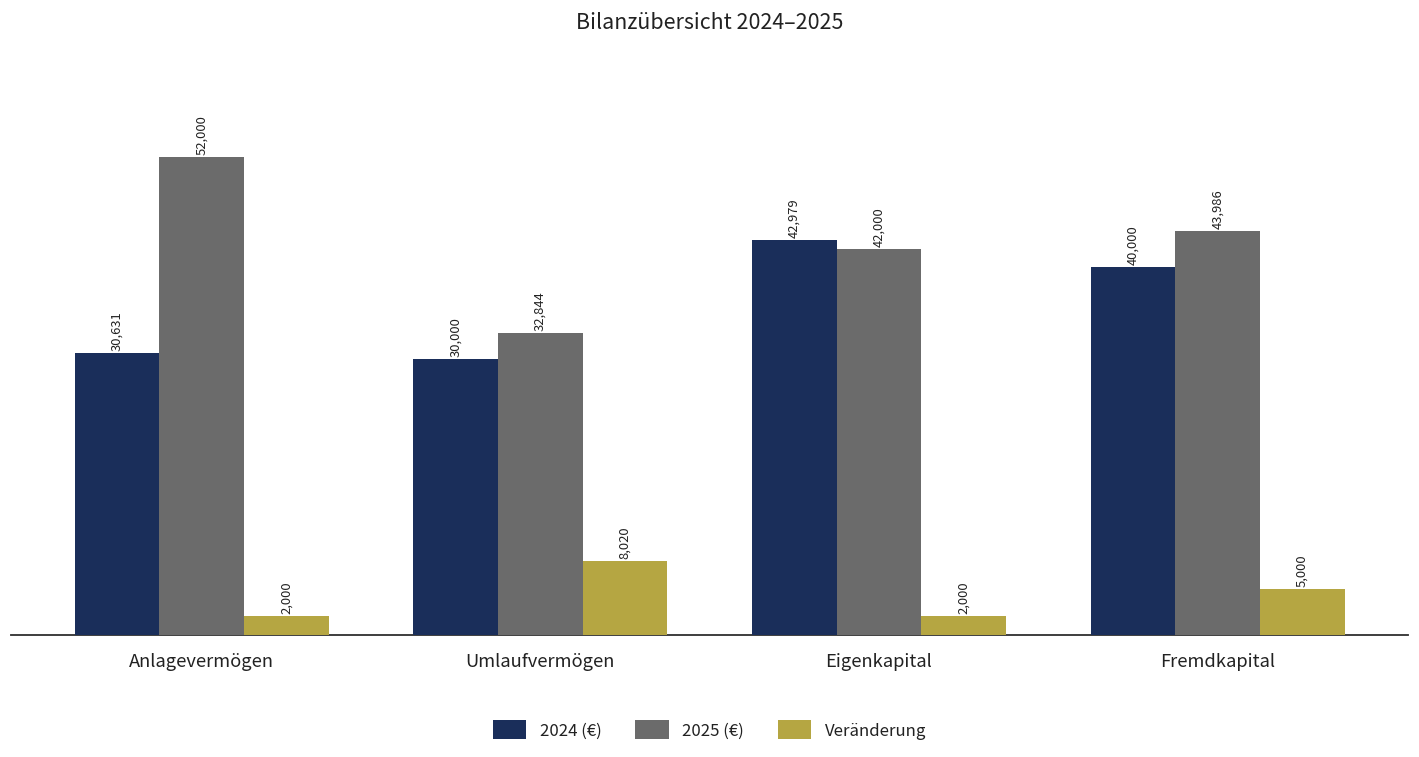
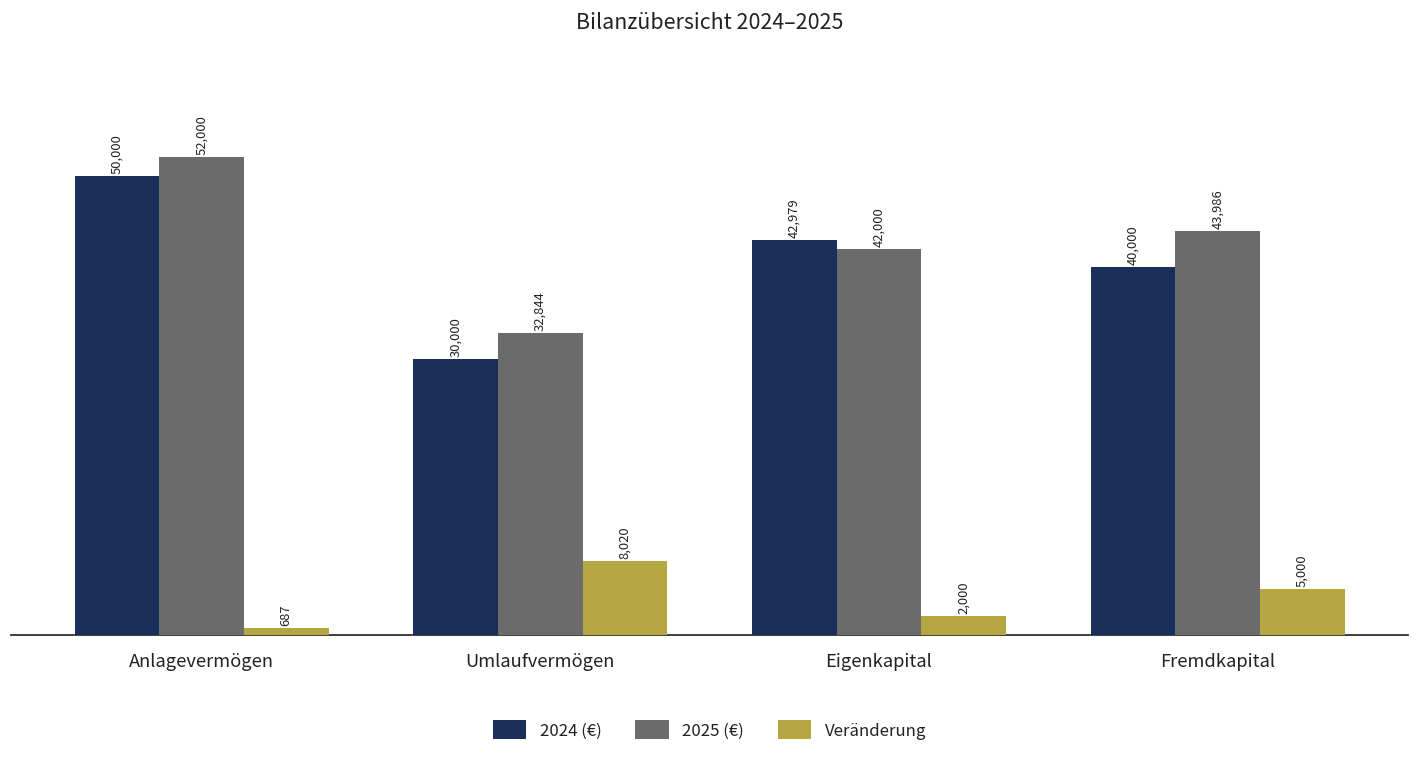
2024 (€), Anlagevermögen: 30,631 -> 50,000
Veränderung, Anlagevermögen: 2,000 -> 687
